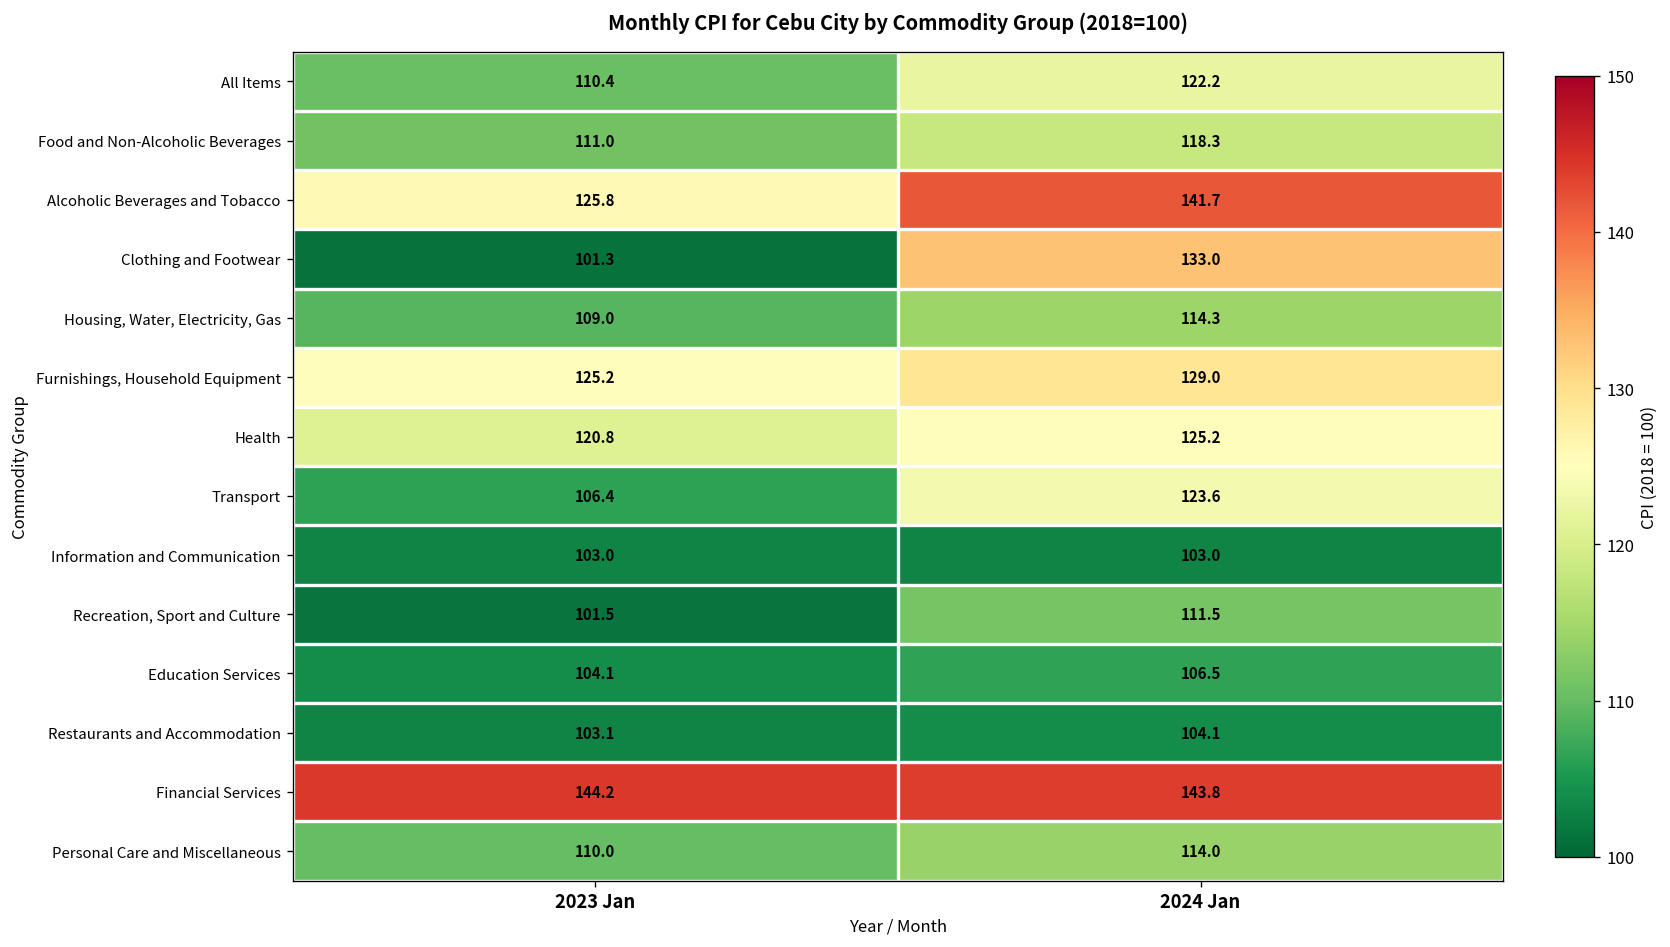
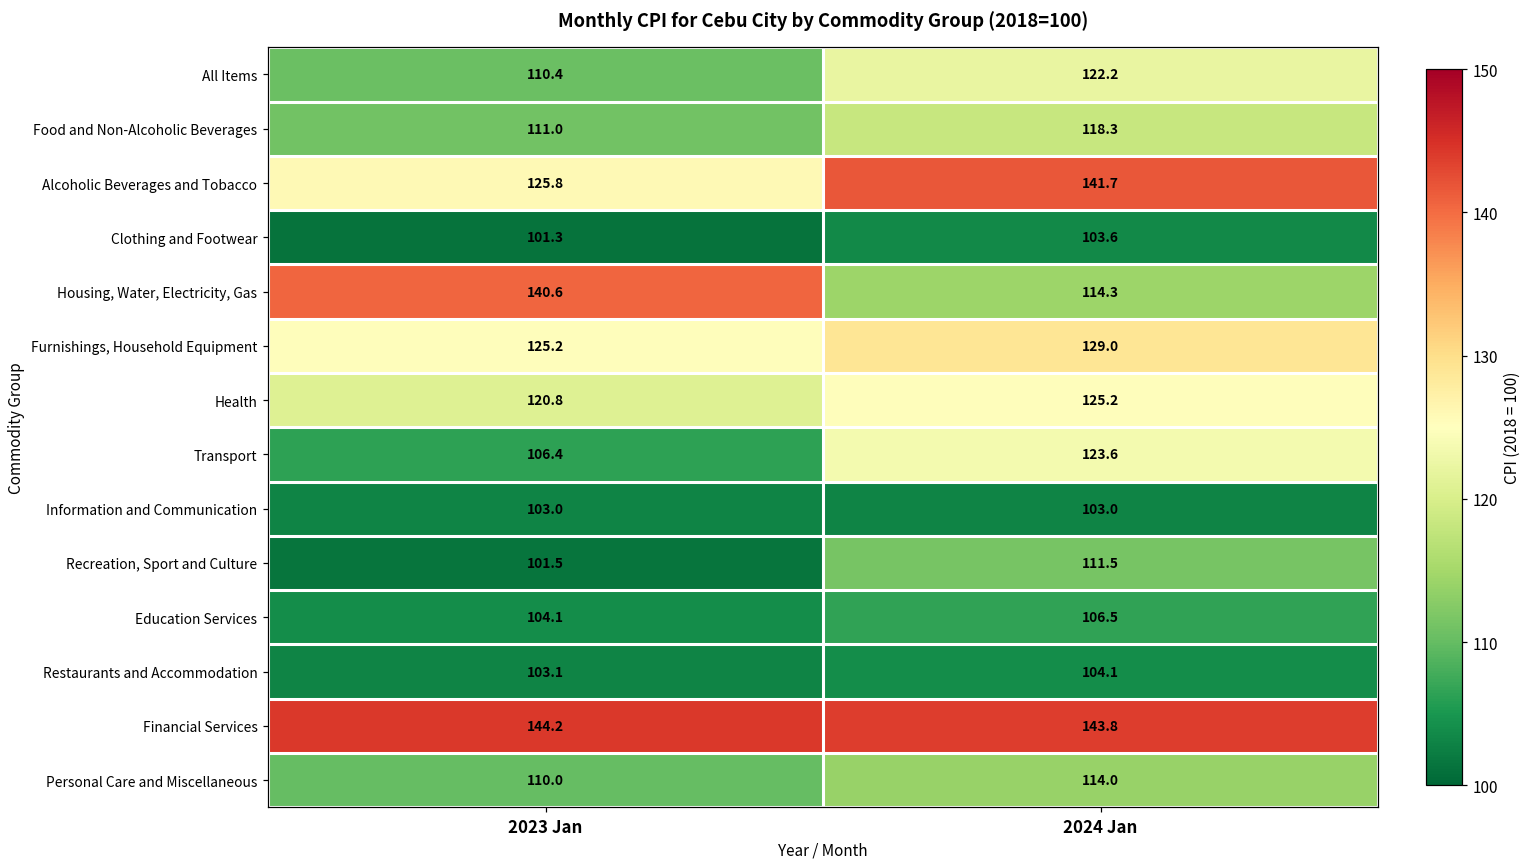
Clothing and Footwear, 2024 Jan: 133.0 -> 103.6
Housing, Water, Electricity, Gas, 2023 Jan: 109.0 -> 140.6
